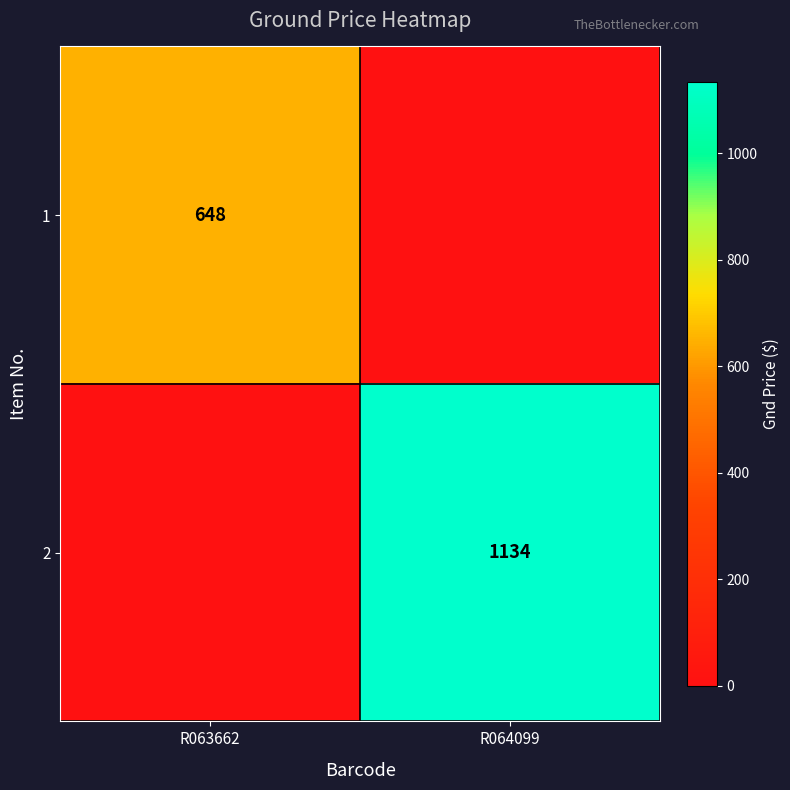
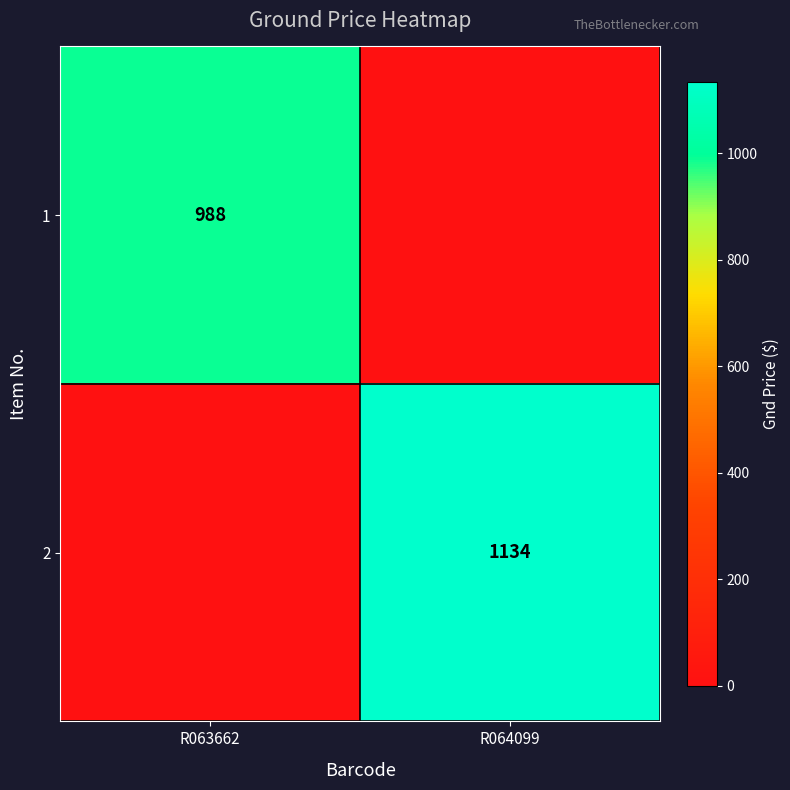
1, R063662: 648 -> 988
